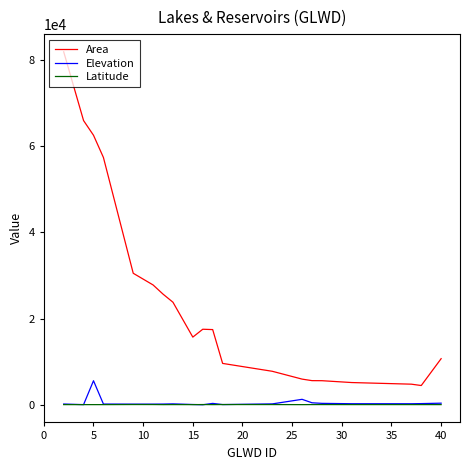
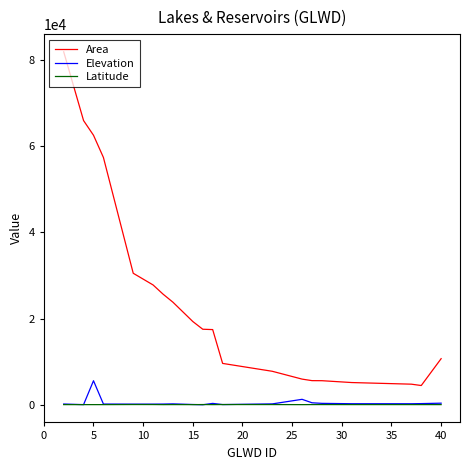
Area, 15: 16000 -> 19000
